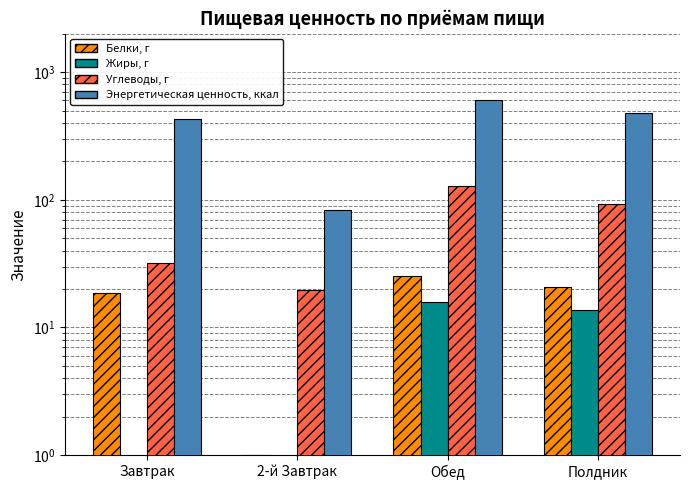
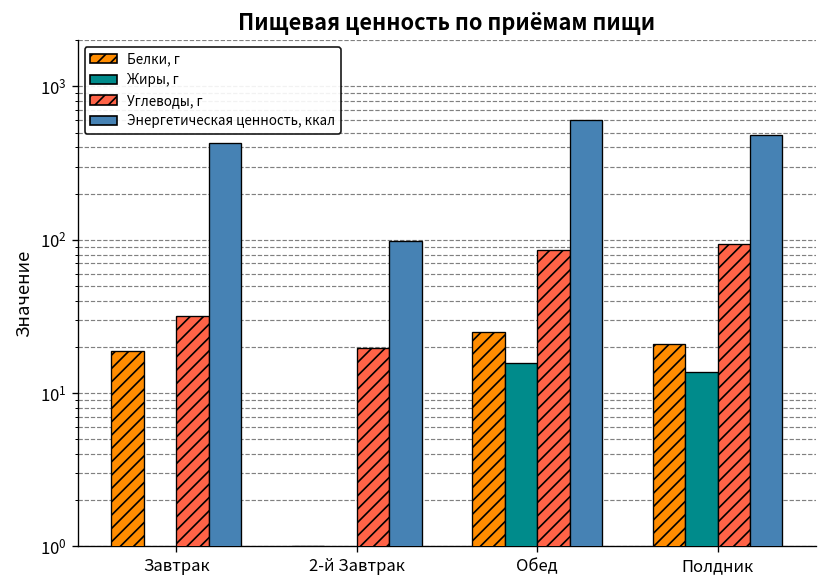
Энергетическая ценность, ккал, 2-й Завтрак: 80 -> 100
Углеводы, г, Обед: 130 -> 90
